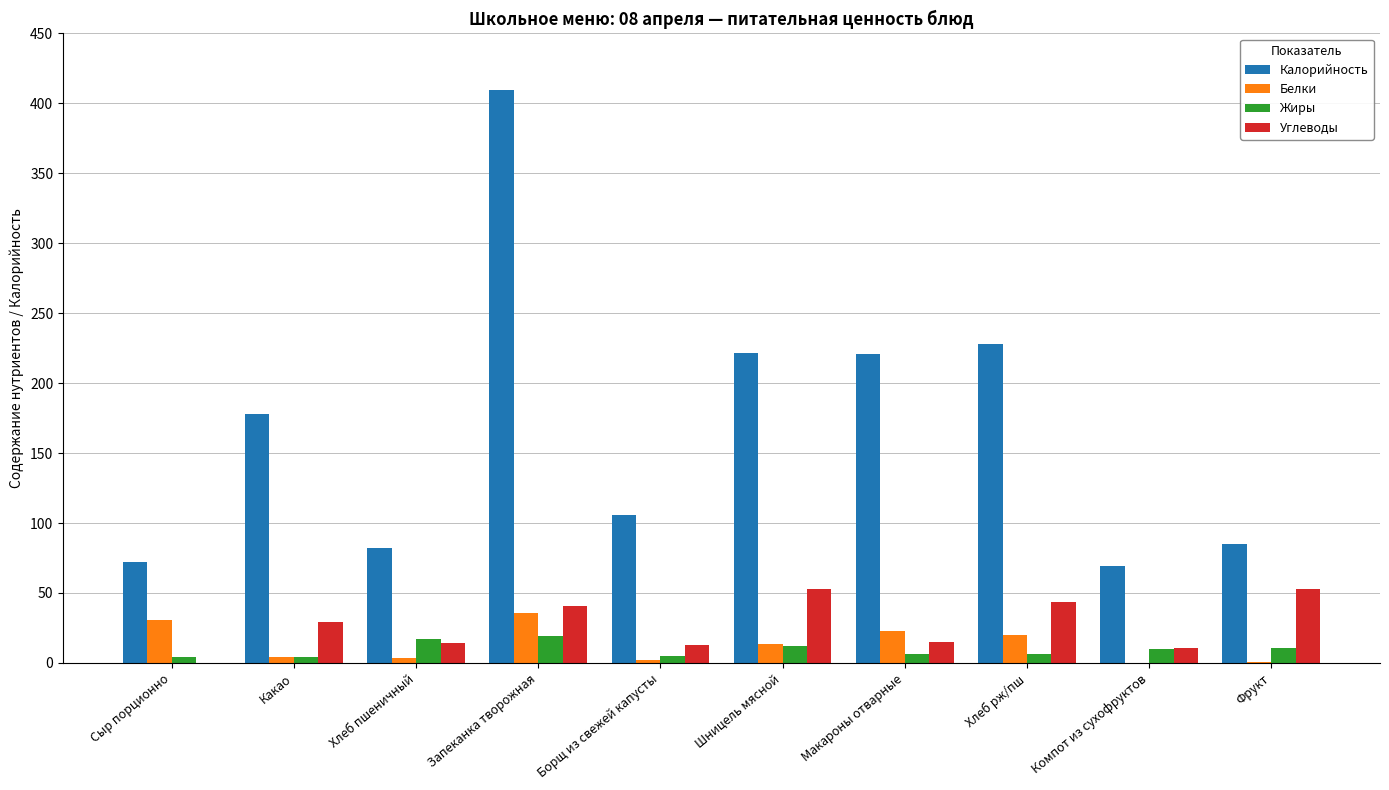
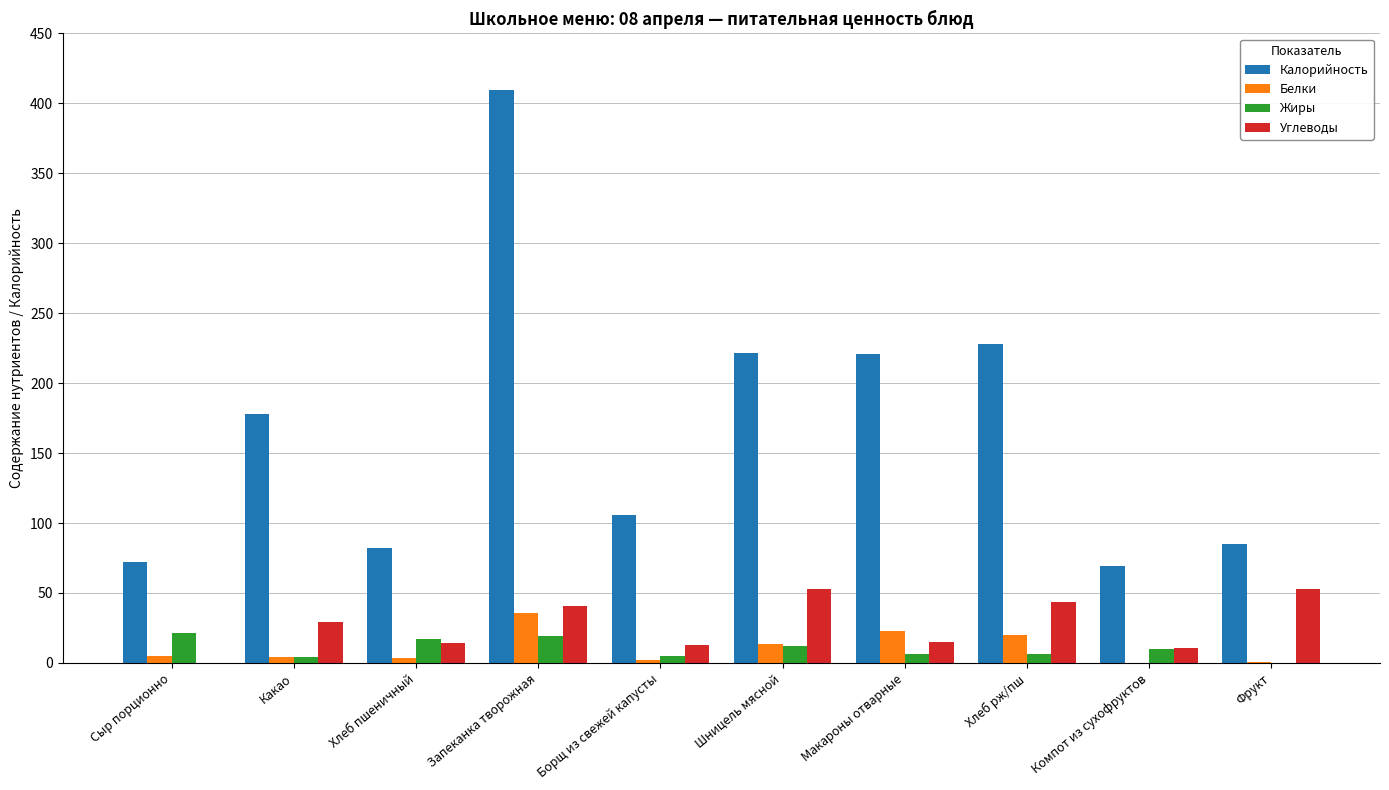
Белки, Сыр порционно: 31 -> 5
Жиры, Сыр порционно: 4 -> 21
Жиры, Фрукт: 10 -> 0
